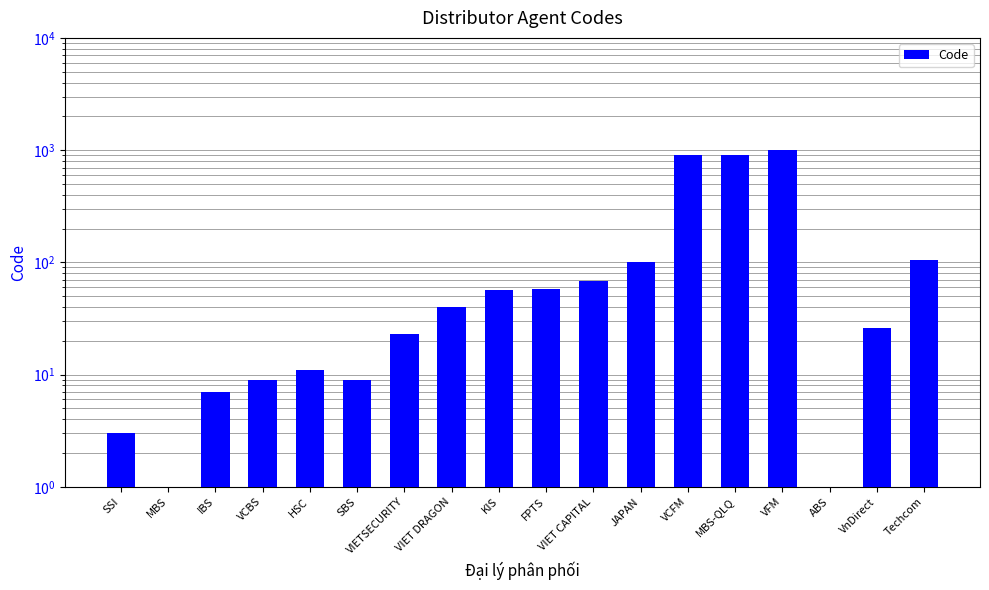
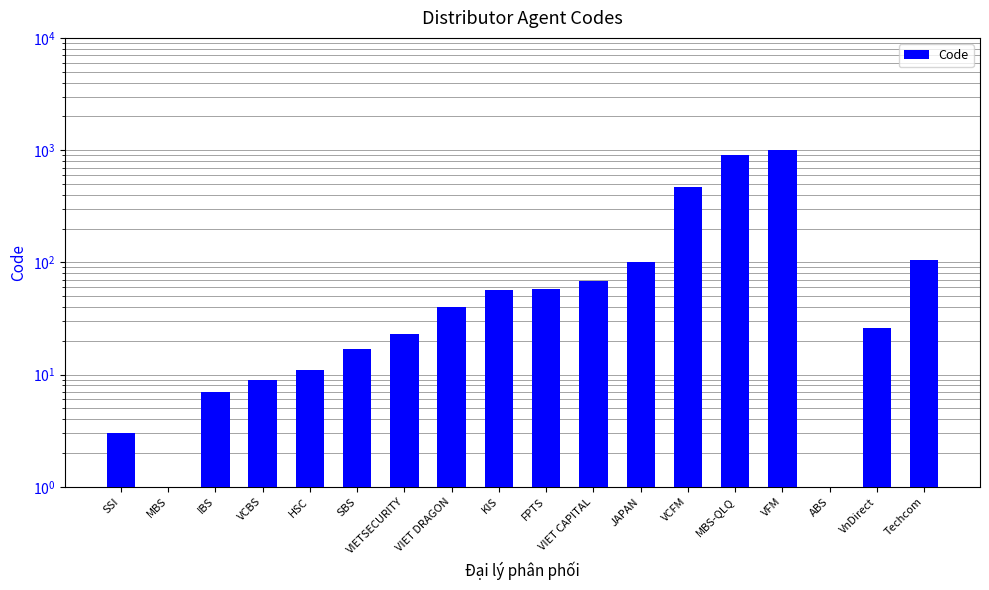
SBS: 9 -> 17
VCFM: 900 -> 470
